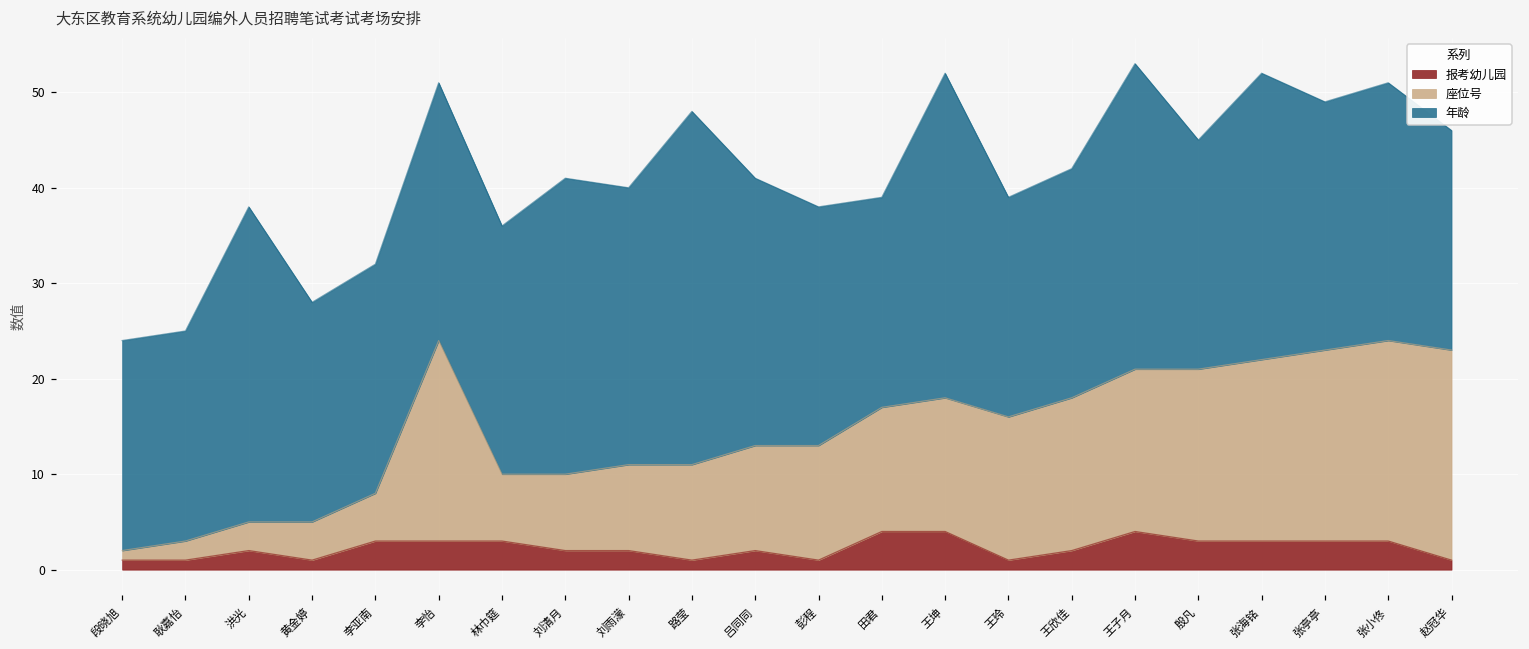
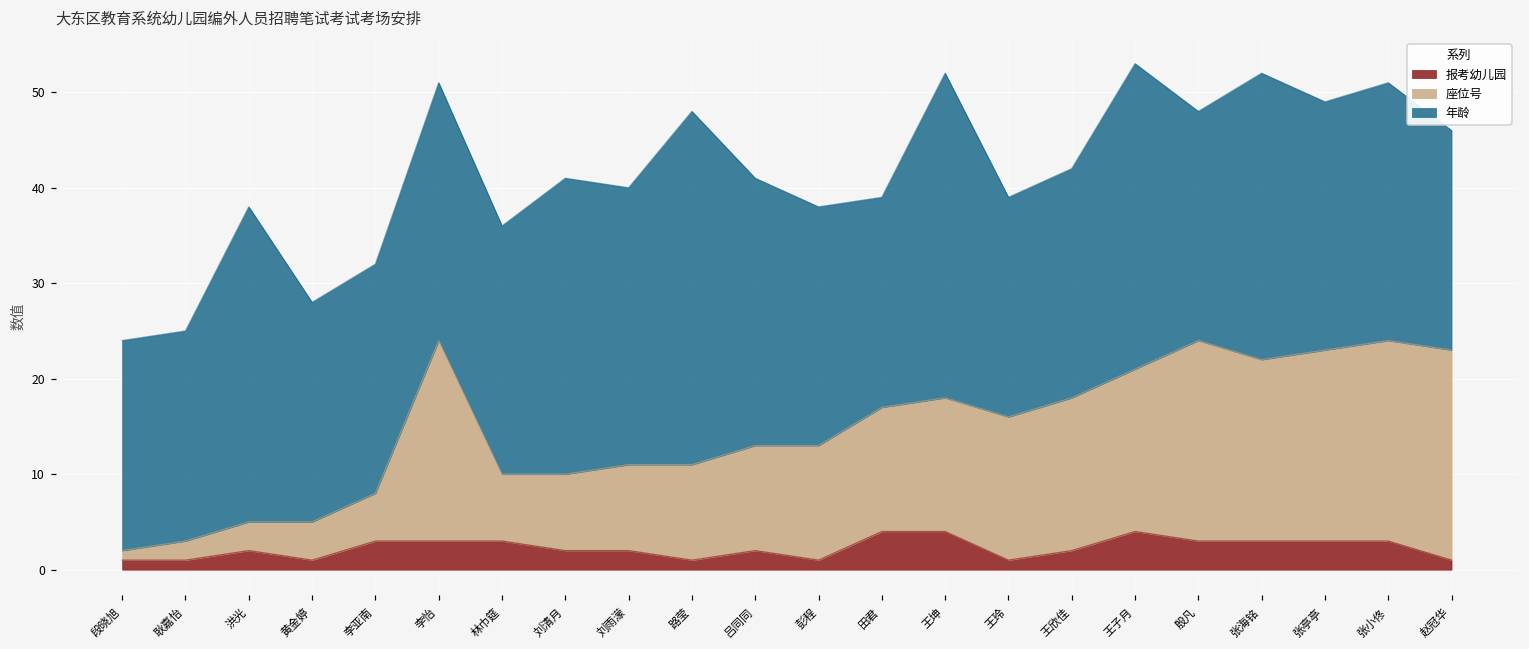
座位号, 殷凡: 18 -> 21
